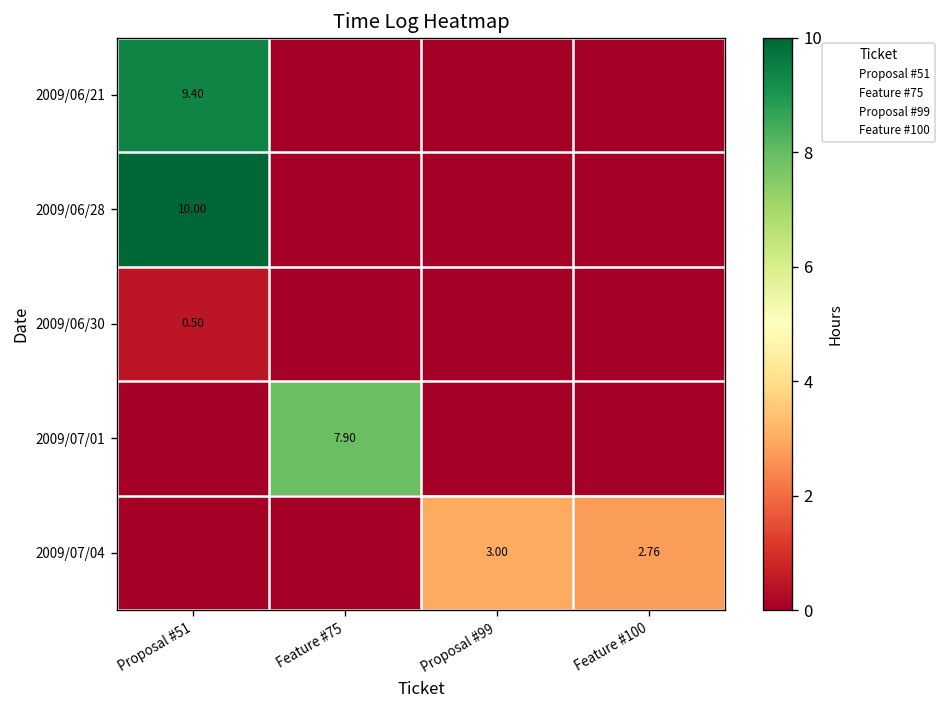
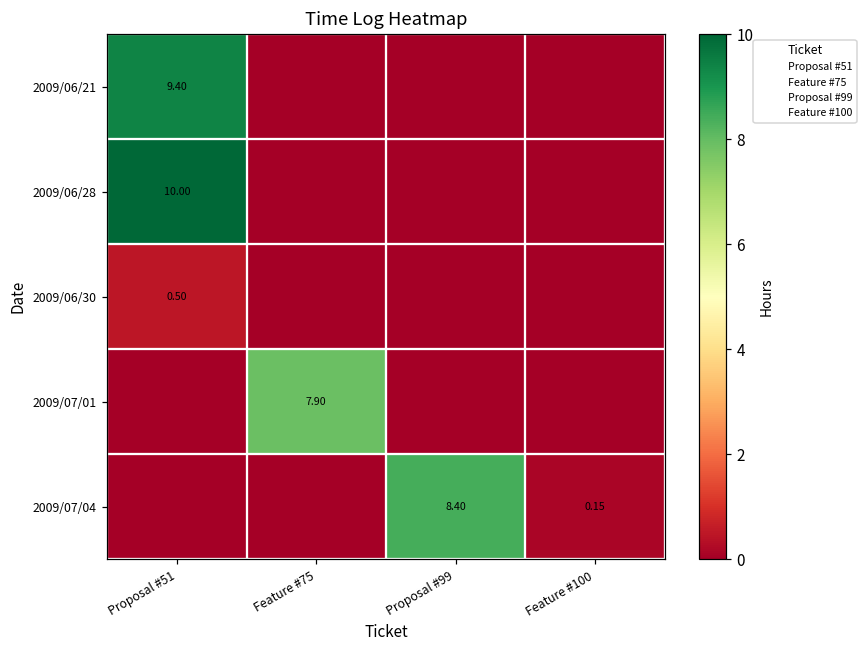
2009/07/04, Proposal #99: 3.00 -> 8.40
2009/07/04, Feature #100: 2.76 -> 0.15
